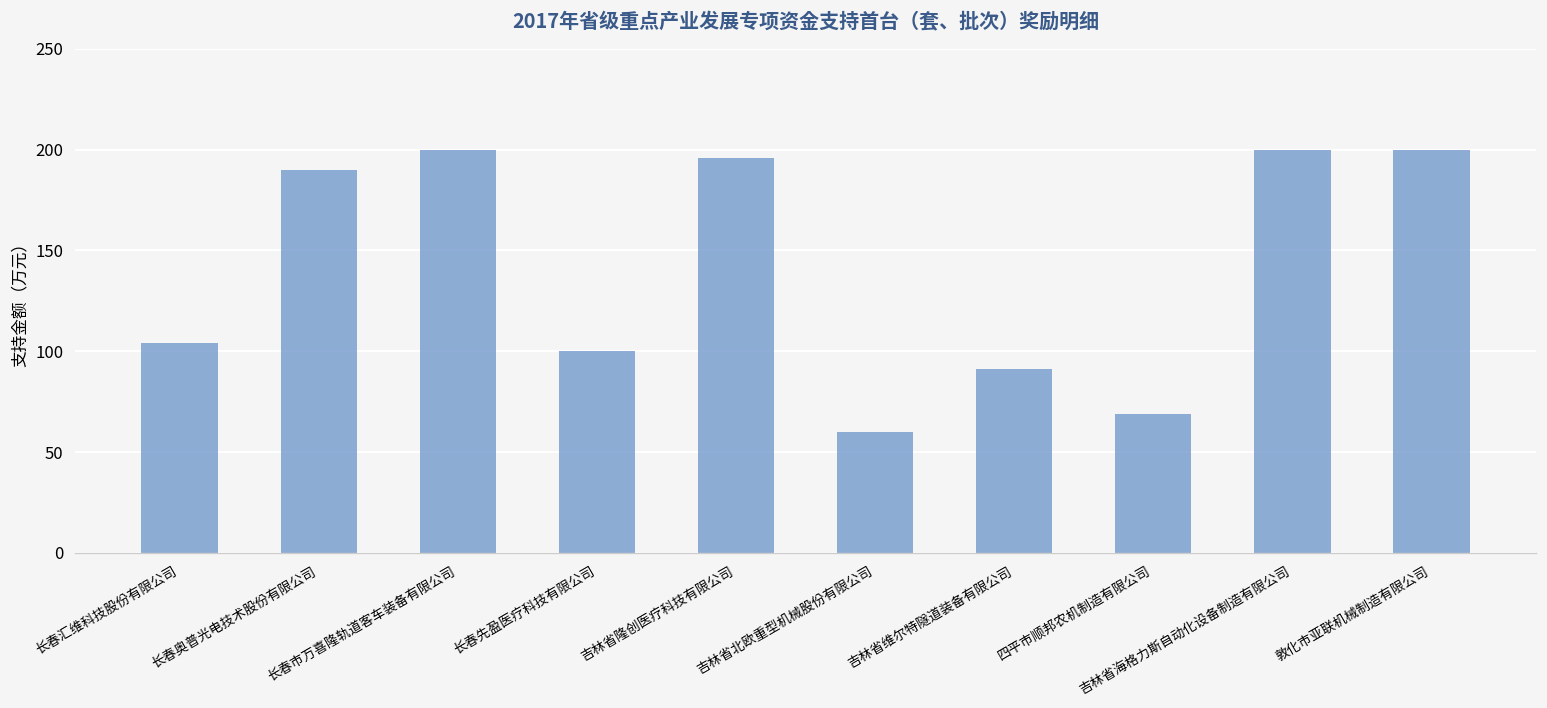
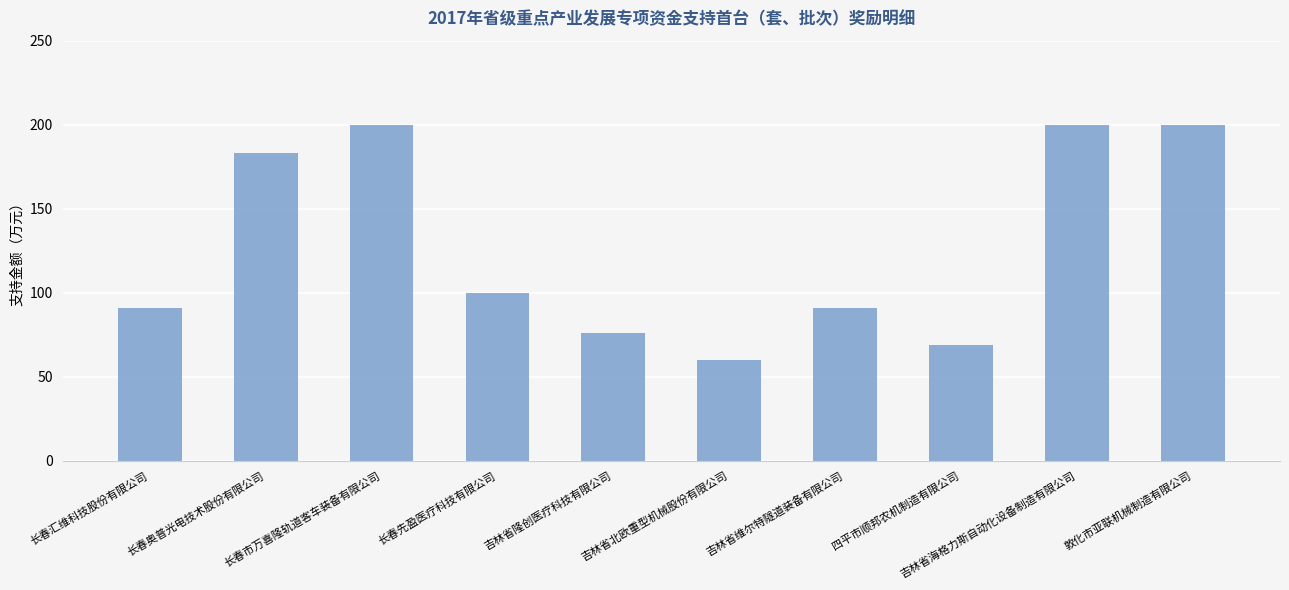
长春汇维科技股份有限公司: 104 -> 91
长春奥普光电技术股份有限公司: 190 -> 183
吉林省隆创医疗科技有限公司: 196 -> 76
